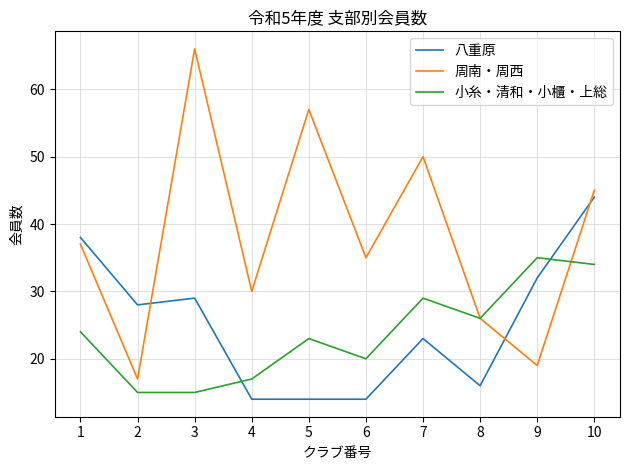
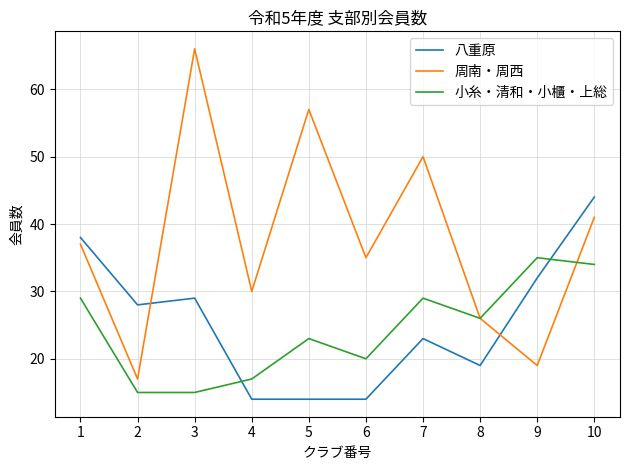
小糸・清和・小櫃・上総, 1: 24 -> 29
八重原, 8: 16 -> 19
周南・周西, 10: 45 -> 41
